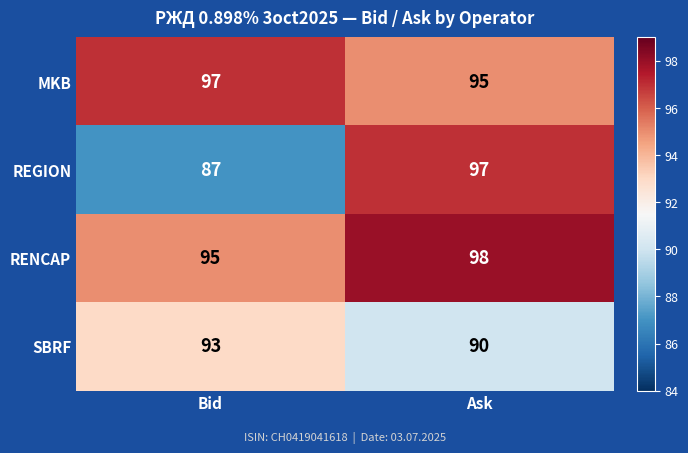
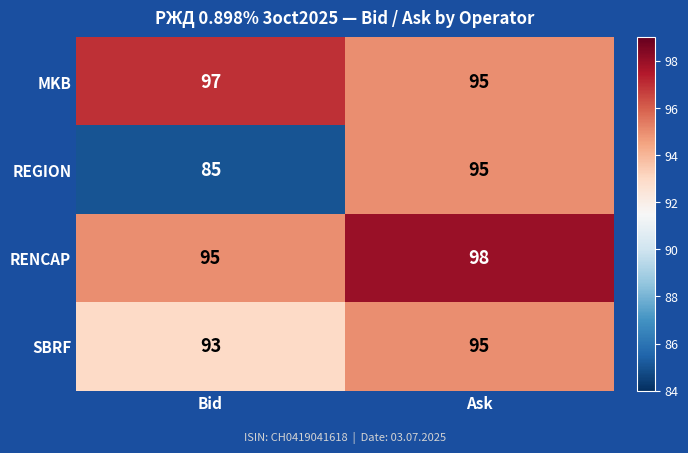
REGION, Bid: 87 -> 85
REGION, Ask: 97 -> 95
SBRF, Ask: 90 -> 95
